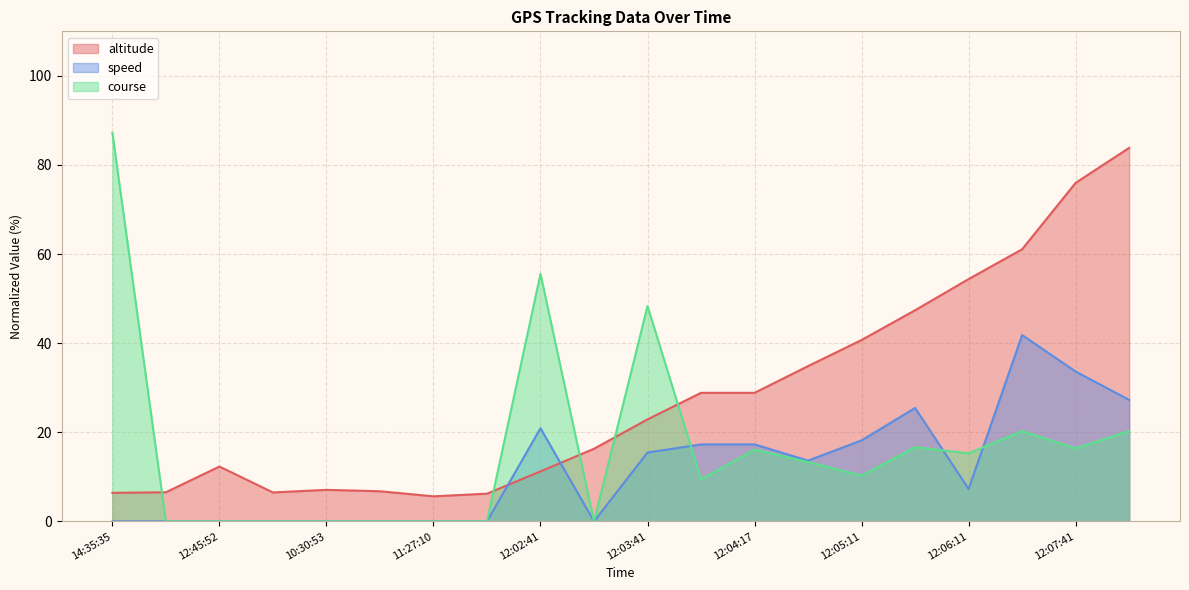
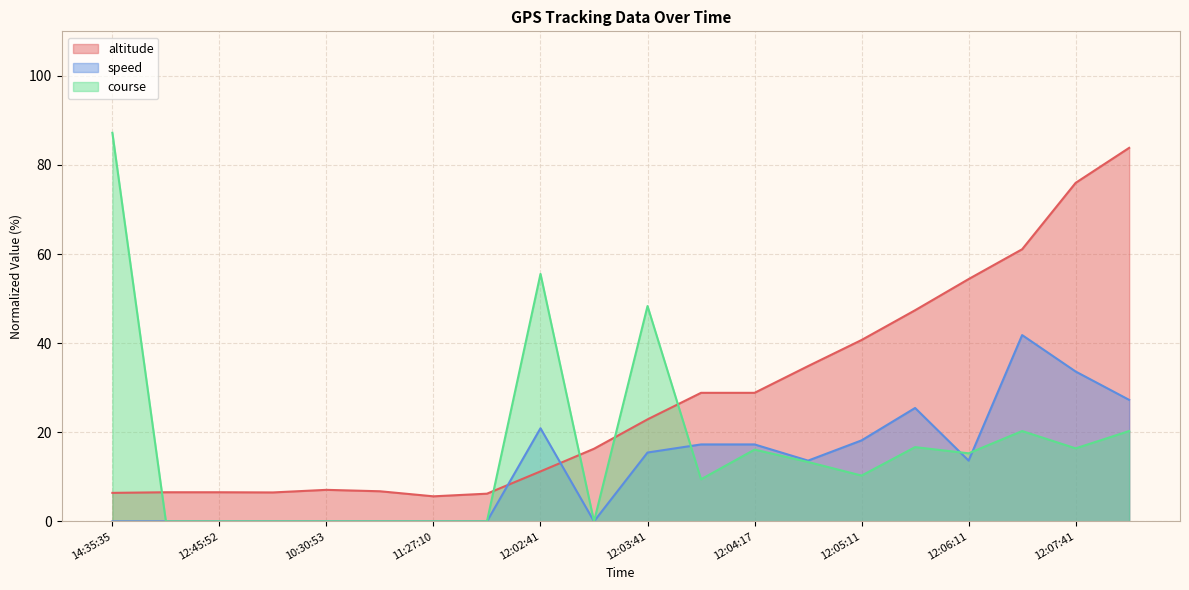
altitude, 12:45:52: 12 -> 7
speed, 12:06:11: 7 -> 14
